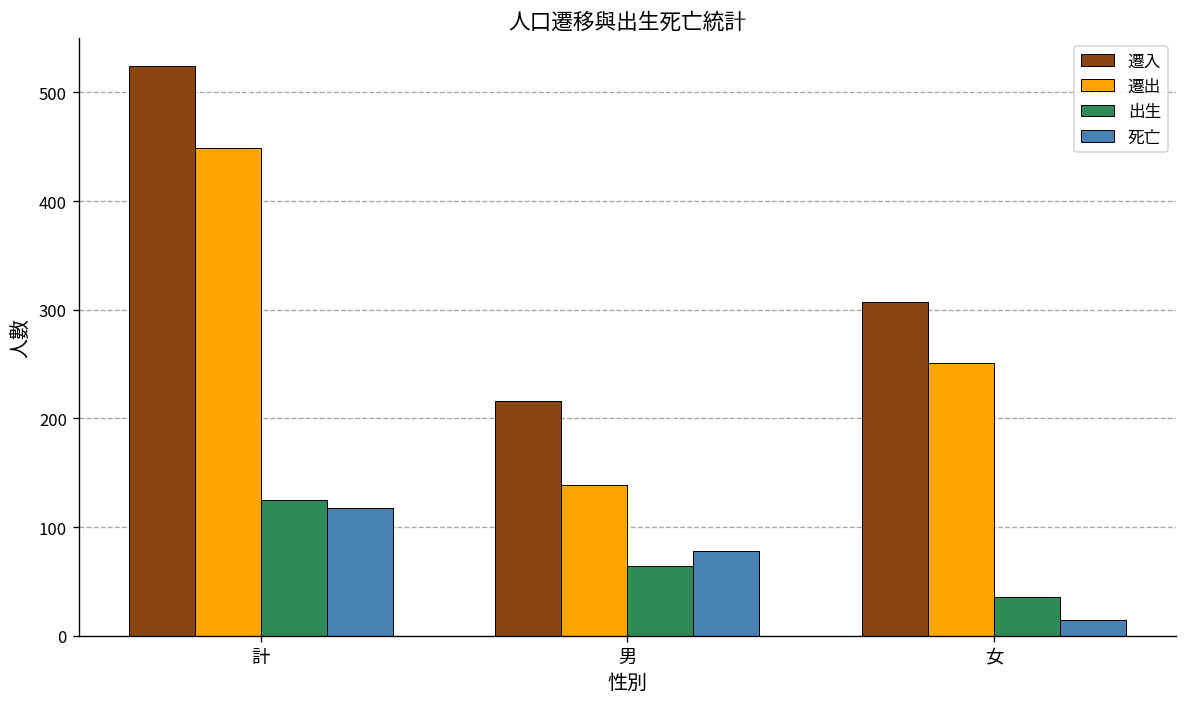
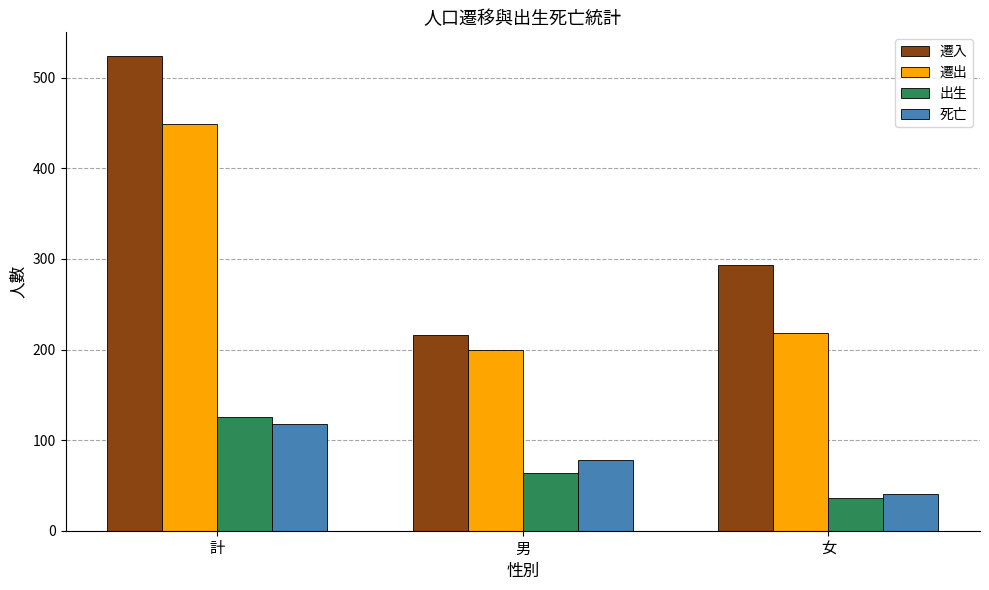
遷出, 男: 140 -> 200
遷入, 女: 310 -> 290
遷出, 女: 250 -> 220
死亡, 女: 20 -> 40
